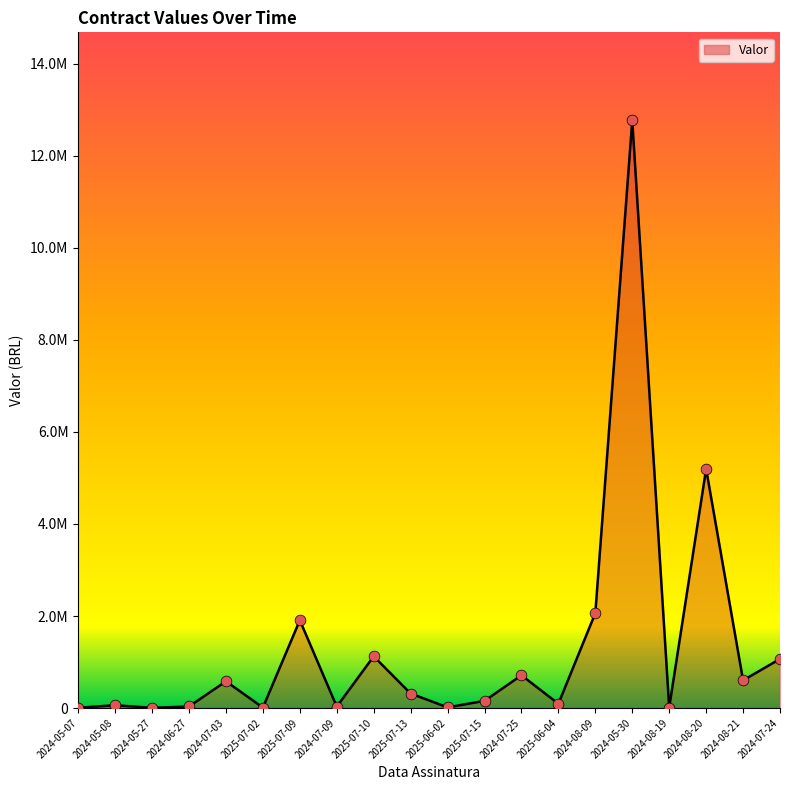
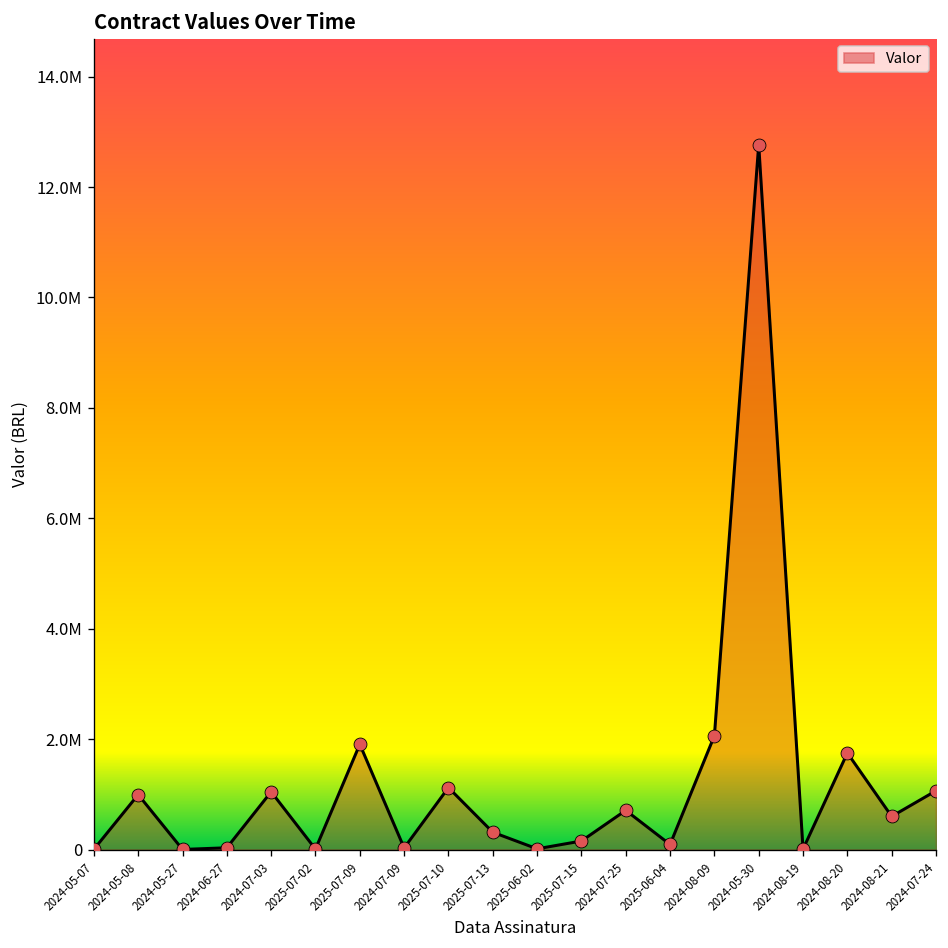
2024-05-08: 100000 -> 1000000
2024-07-03: 600000 -> 1000000
2024-08-20: 5200000 -> 1800000
